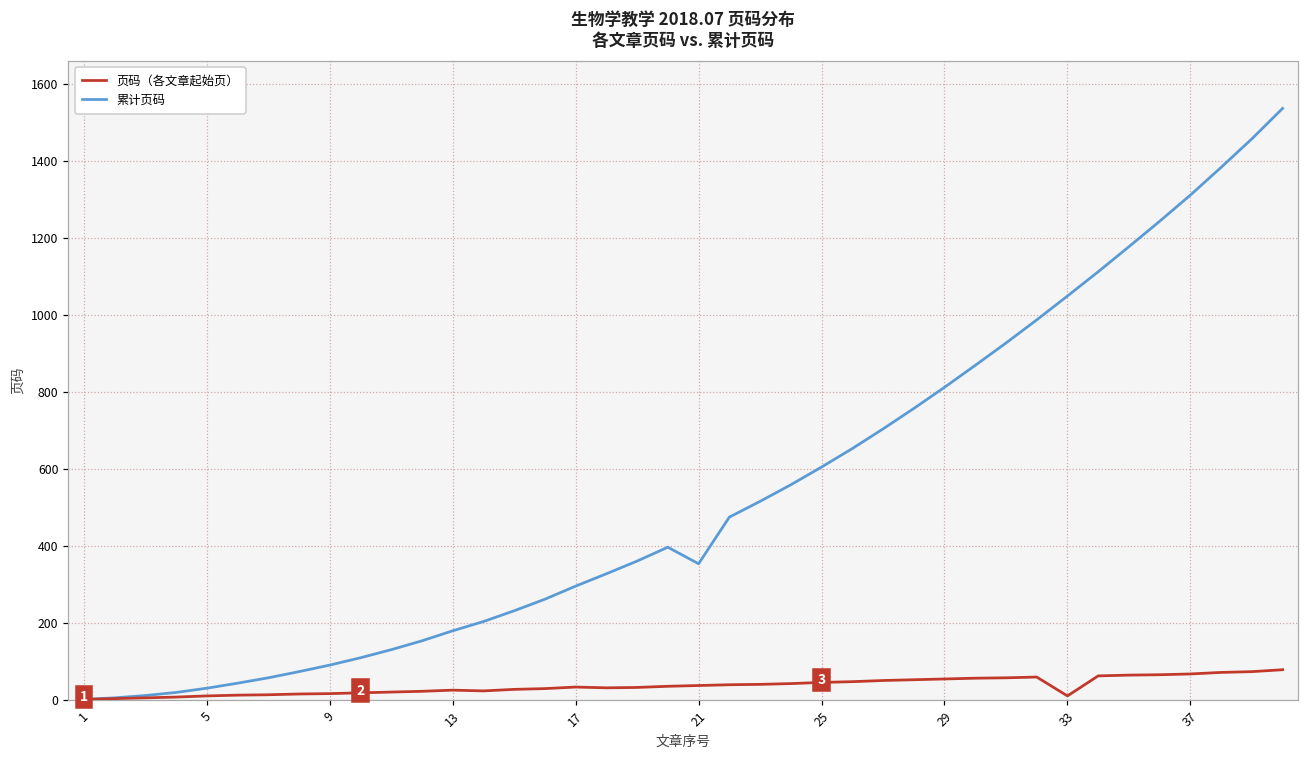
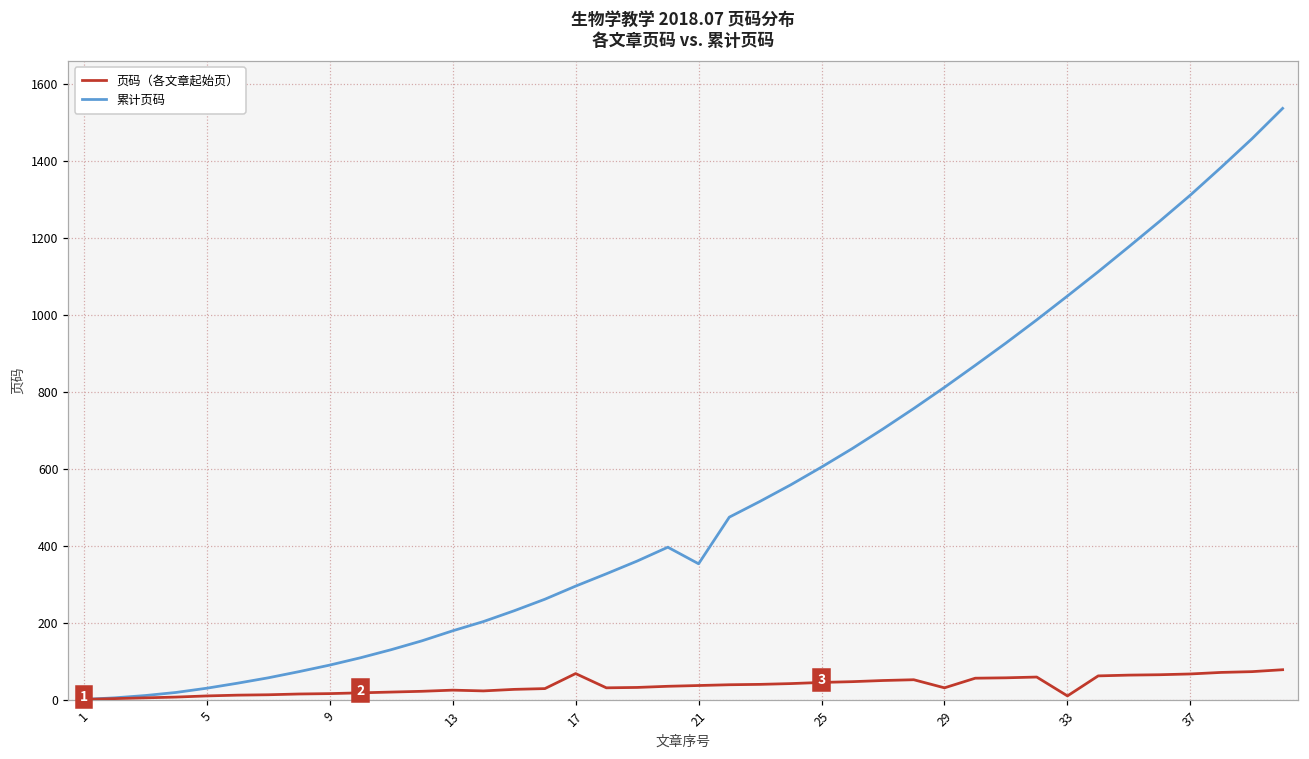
页码（各文章起始页）, 17: 30 -> 70
页码（各文章起始页）, 29: 60 -> 30
